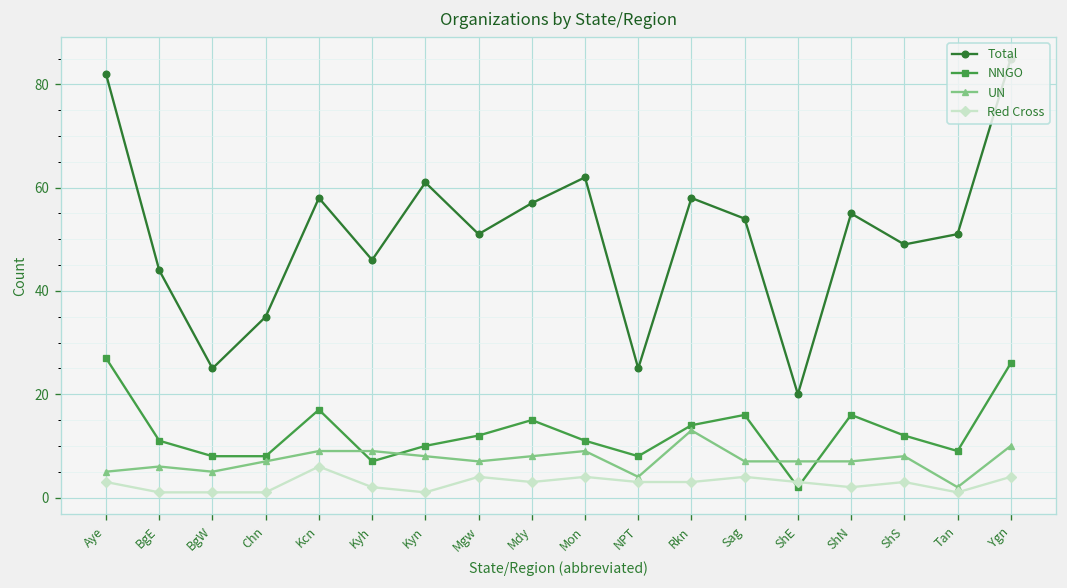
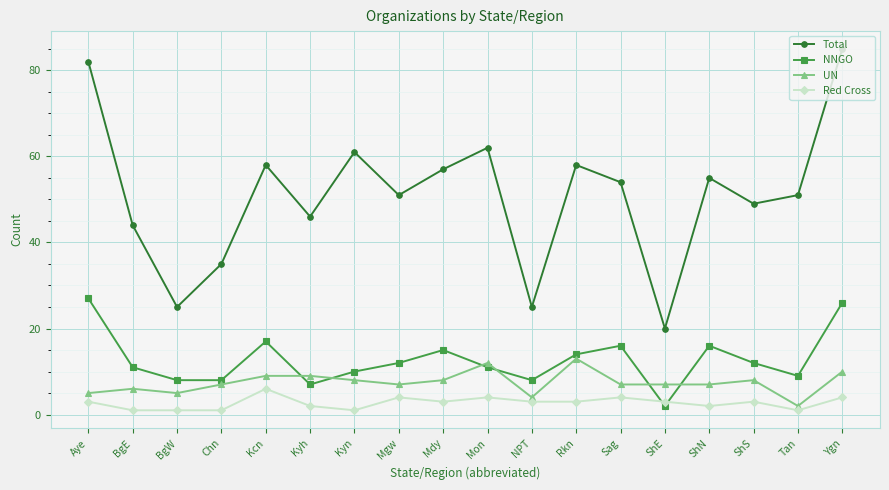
UN, Mon: 9 -> 12
